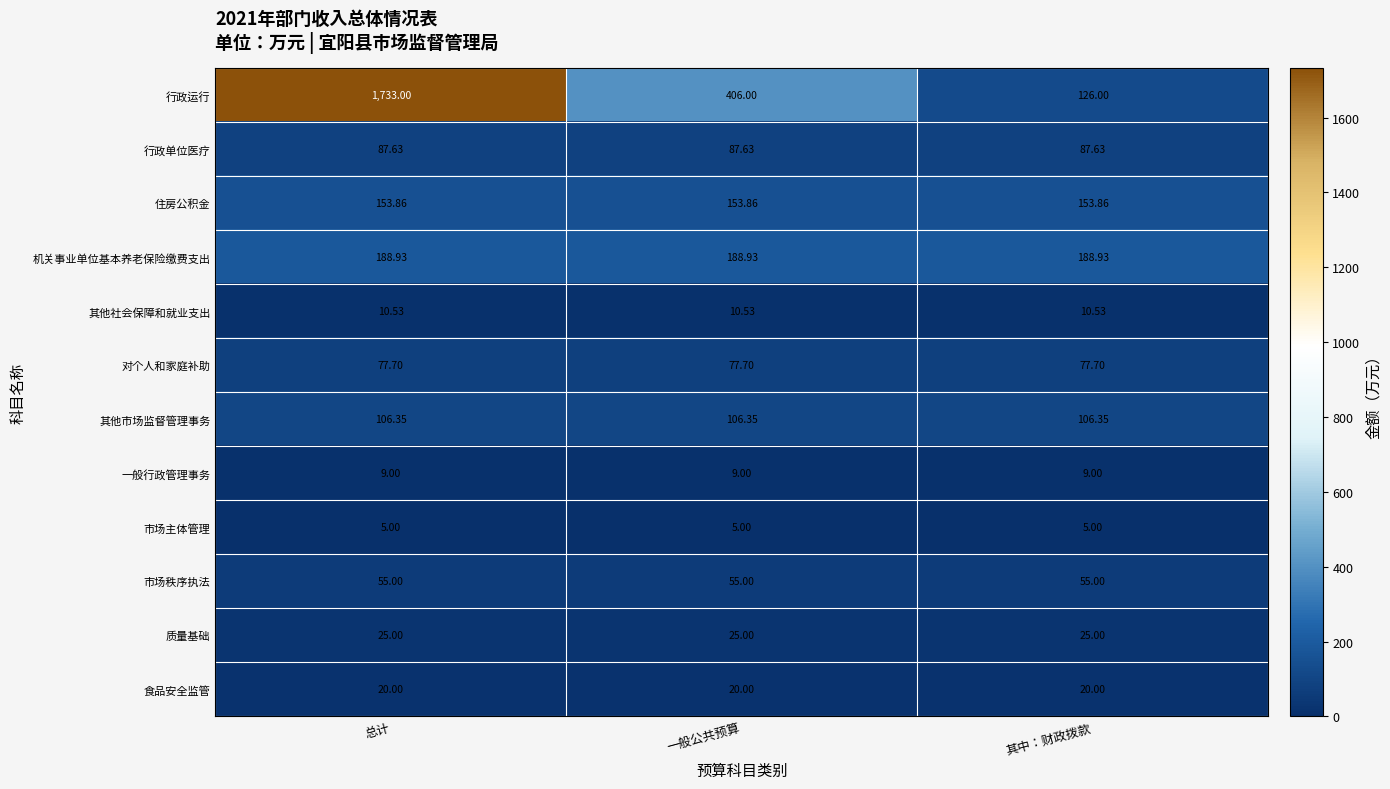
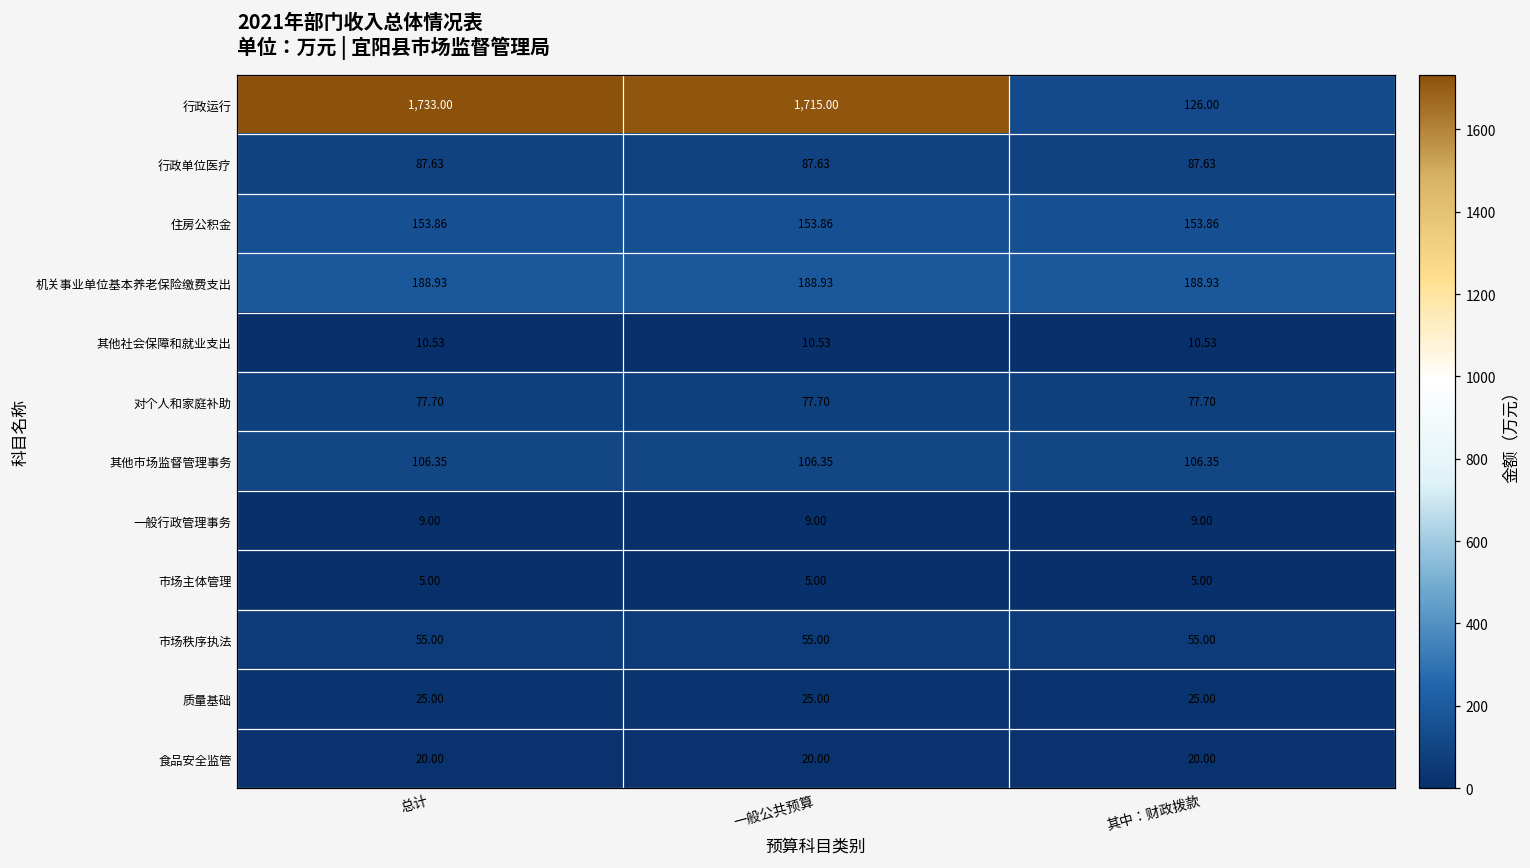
行政运行, 一般公共预算: 406.00 -> 1,715.00
